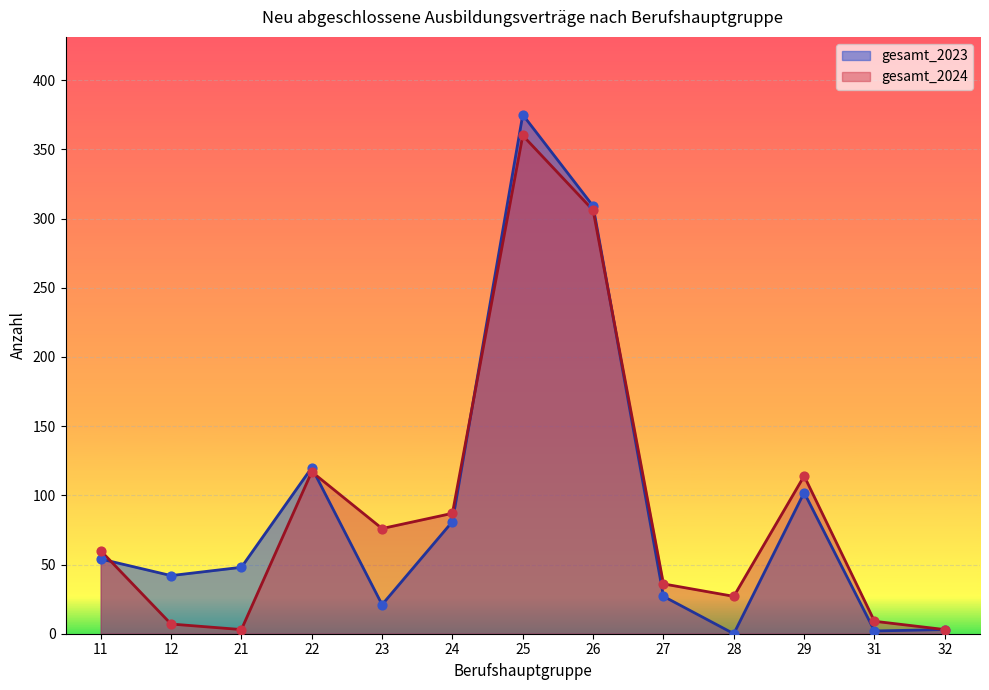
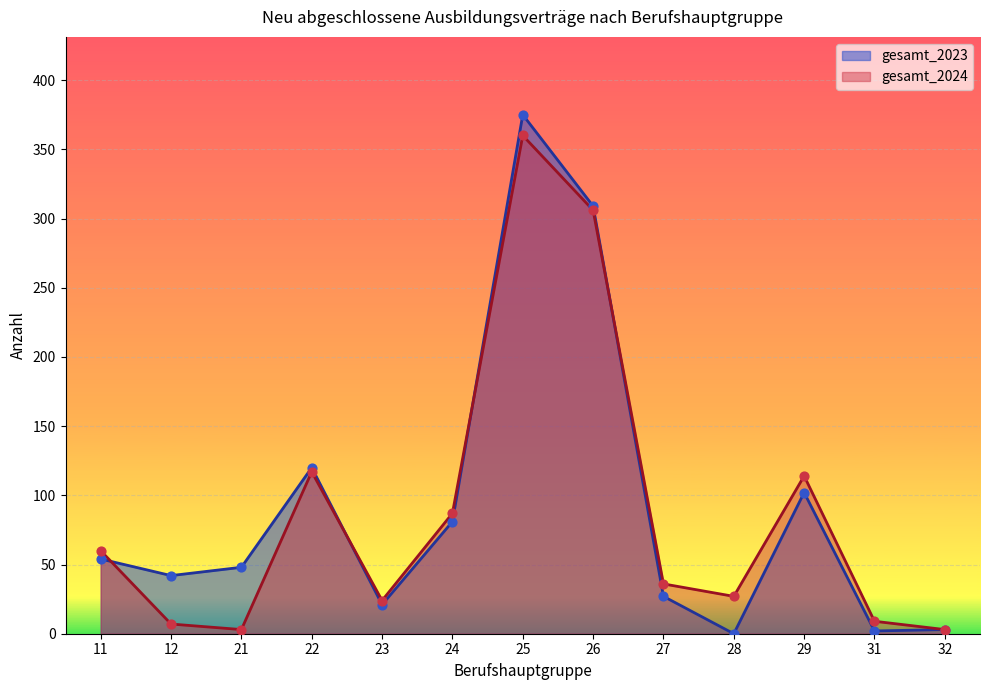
gesamt_2024, 23: 76 -> 24
